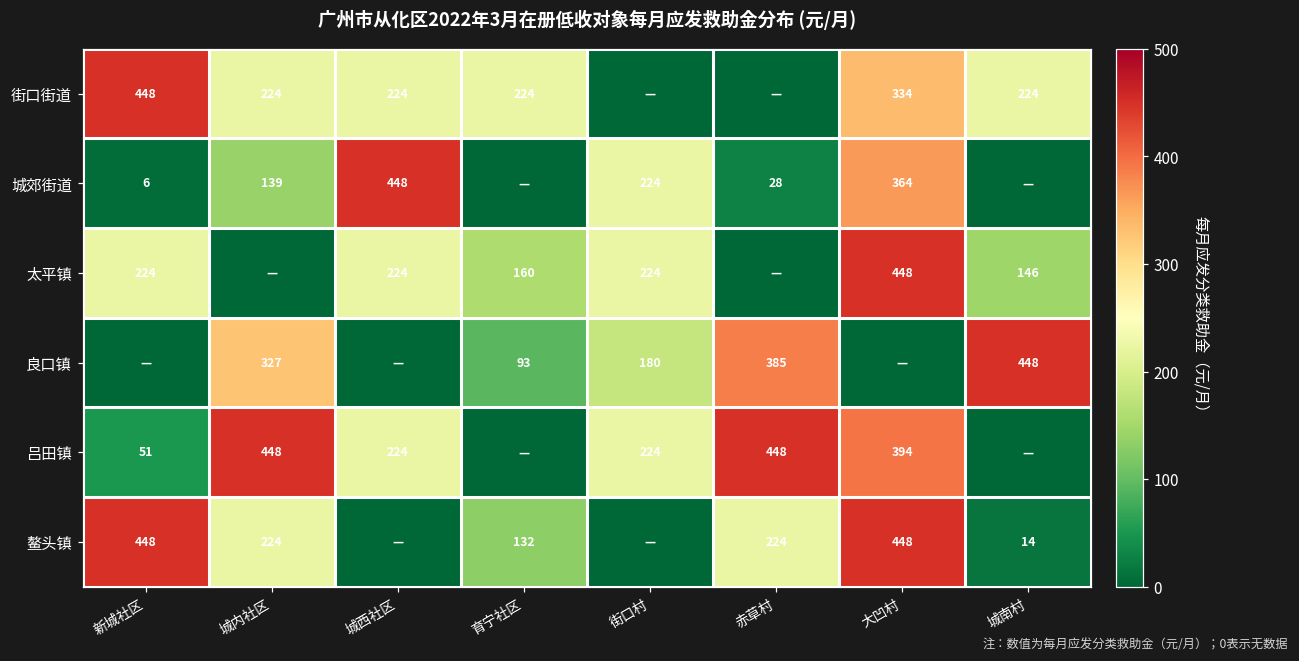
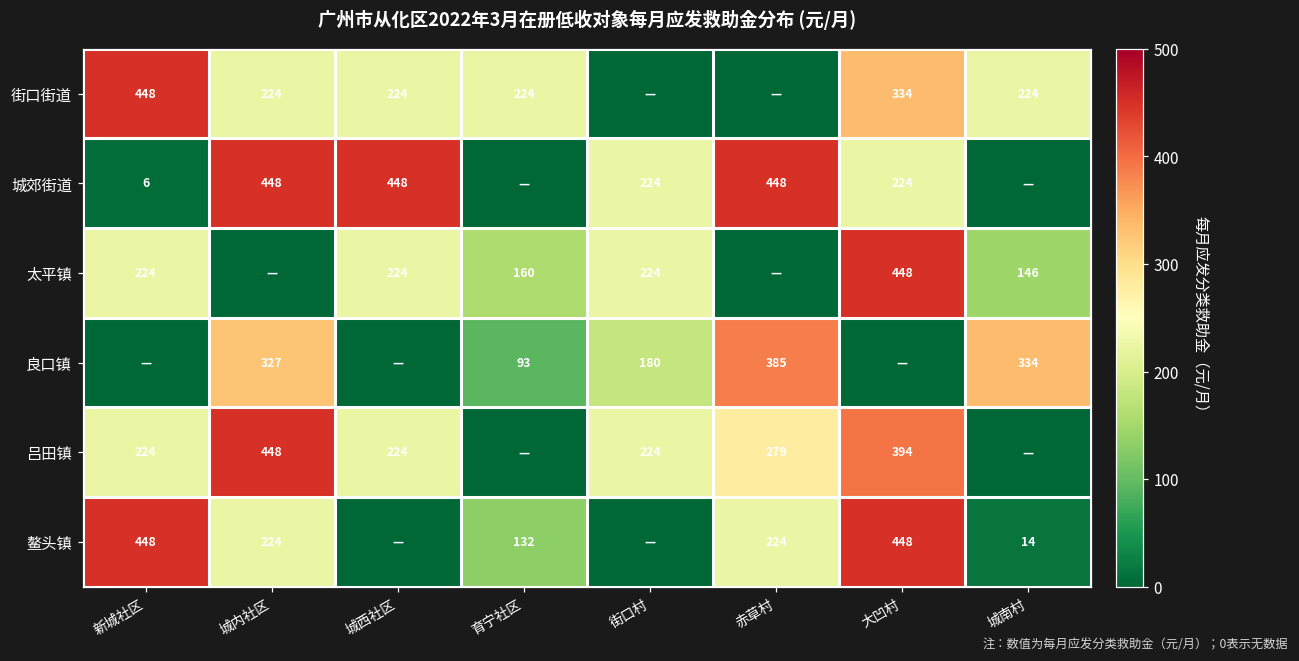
城郊街道, 城内社区: 139 -> 448
城郊街道, 赤草村: 28 -> 448
城郊街道, 大凹村: 364 -> 224
良口镇, 城南村: 448 -> 334
吕田镇, 新城社区: 51 -> 224
吕田镇, 赤草村: 448 -> 279
